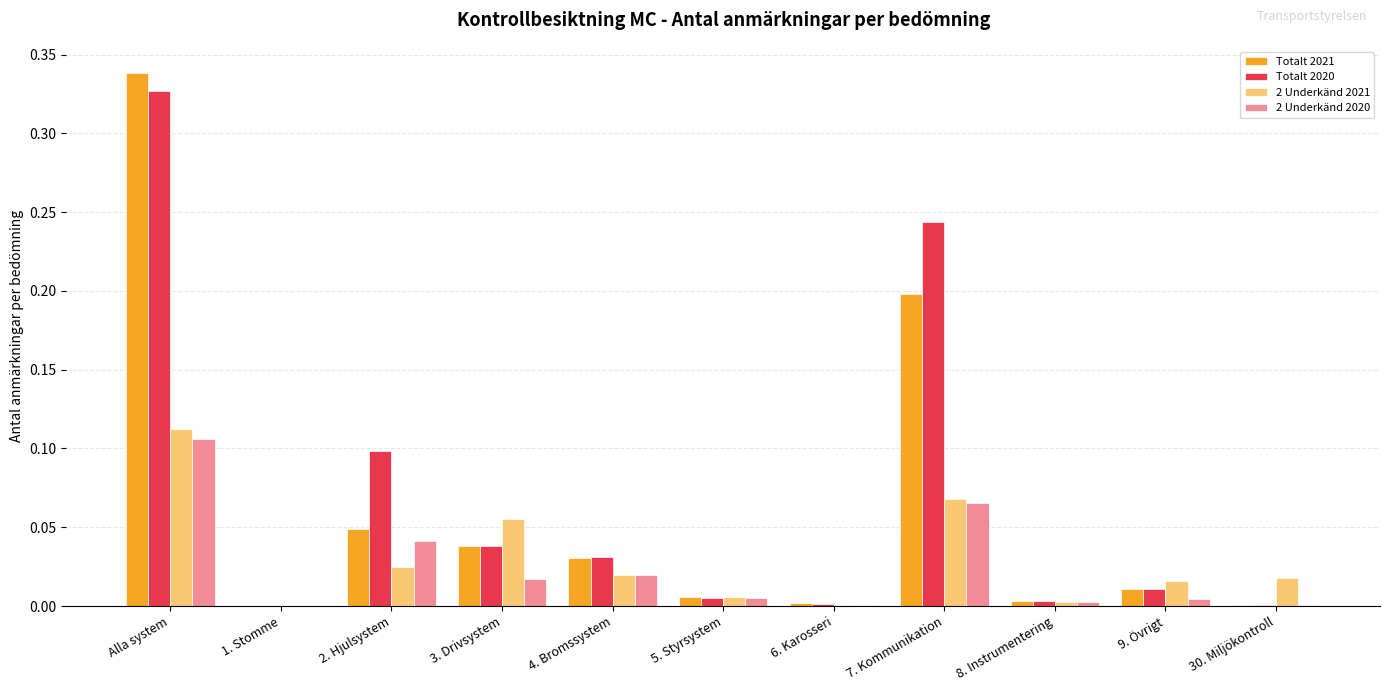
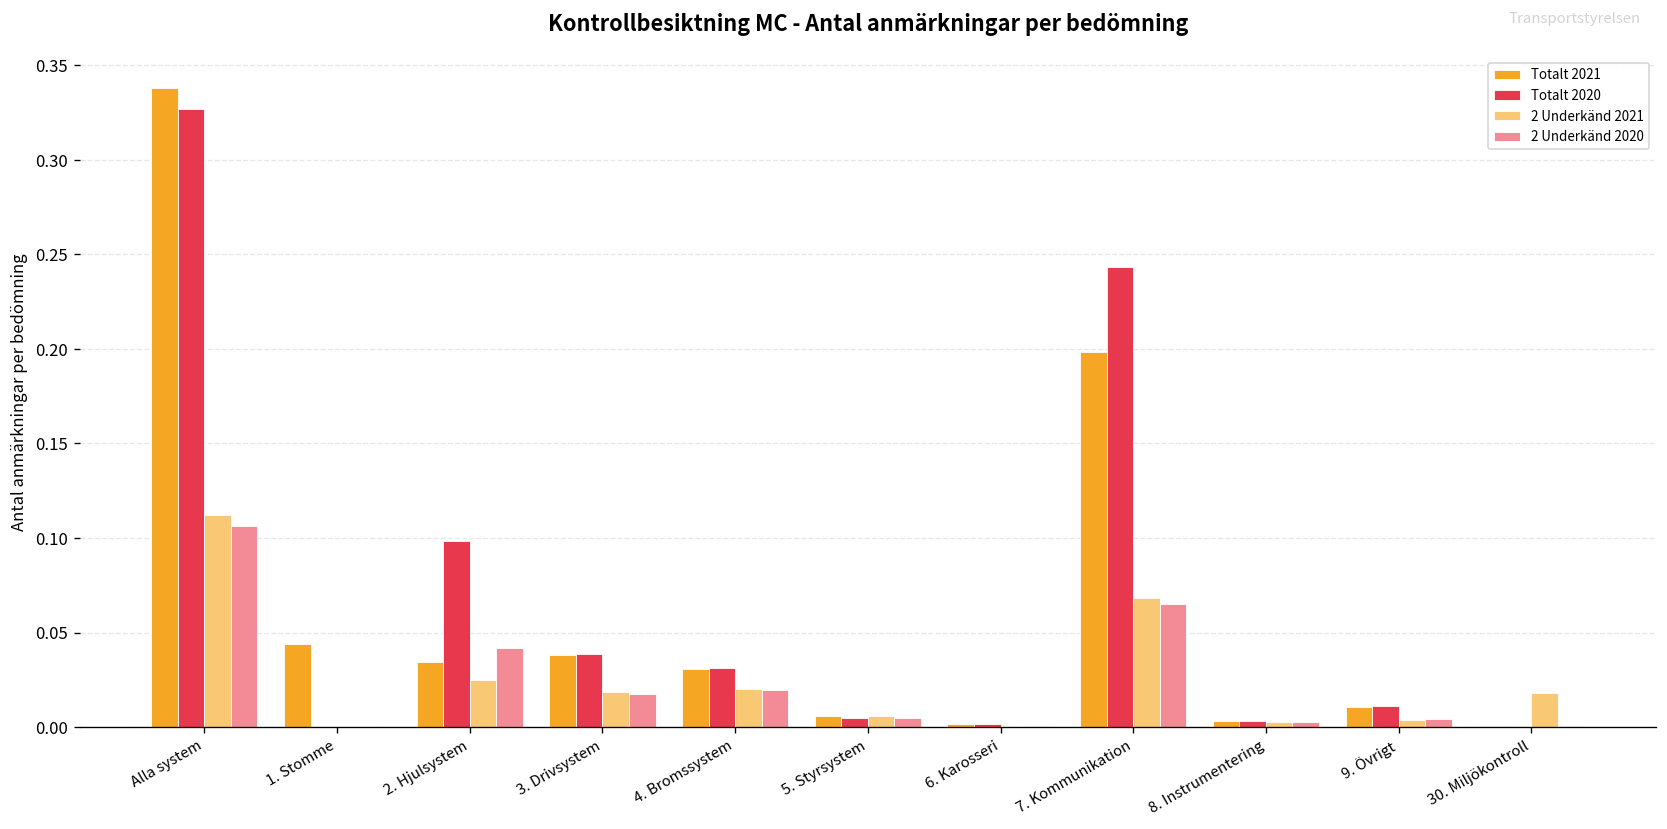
Totalt 2021, 1. Stomme: 0.000 -> 0.044
Totalt 2021, 2. Hjulsystem: 0.049 -> 0.035
2 Underkänd 2021, 3. Drivsystem: 0.055 -> 0.018
2 Underkänd 2021, 9. Övrigt: 0.016 -> 0.004
